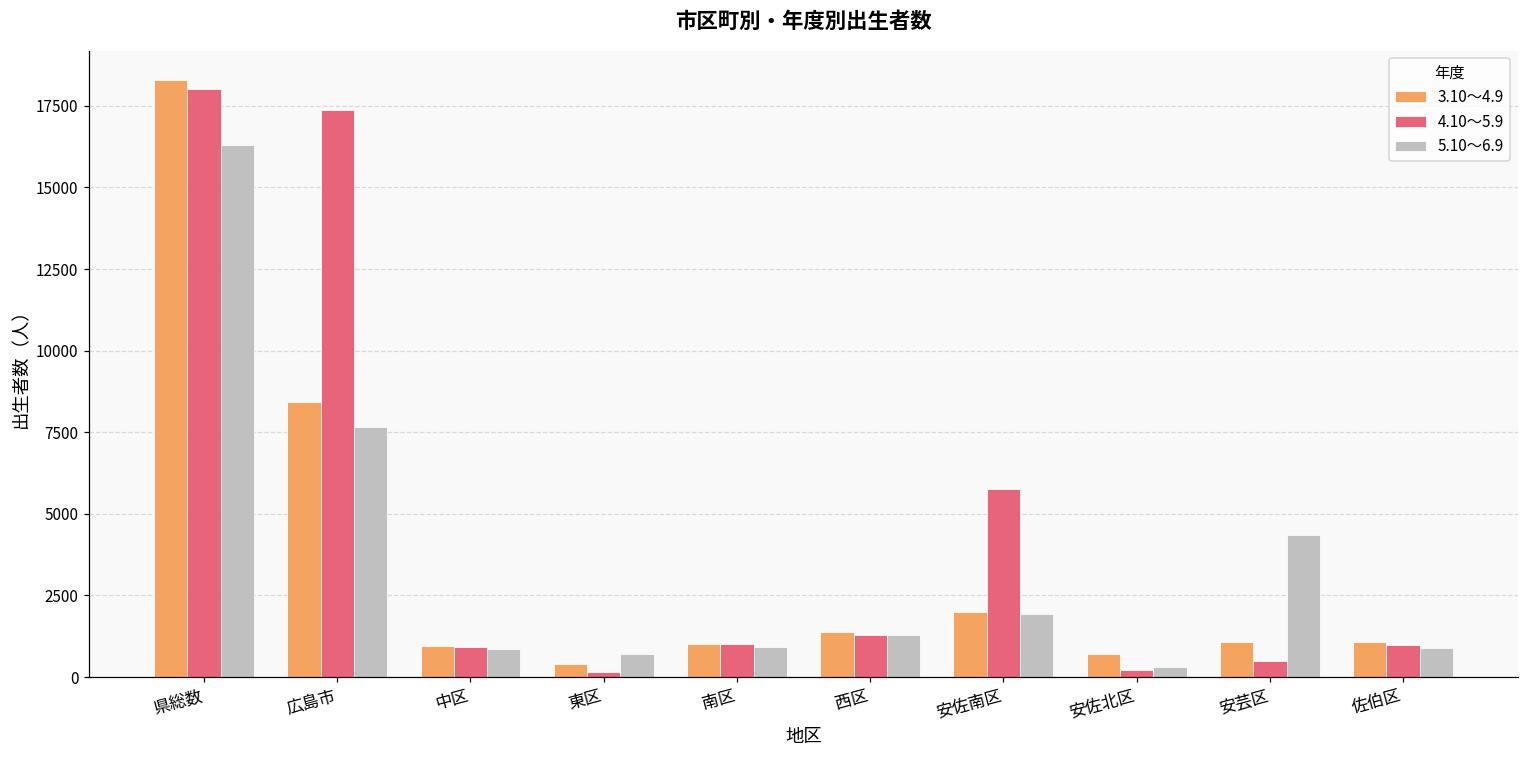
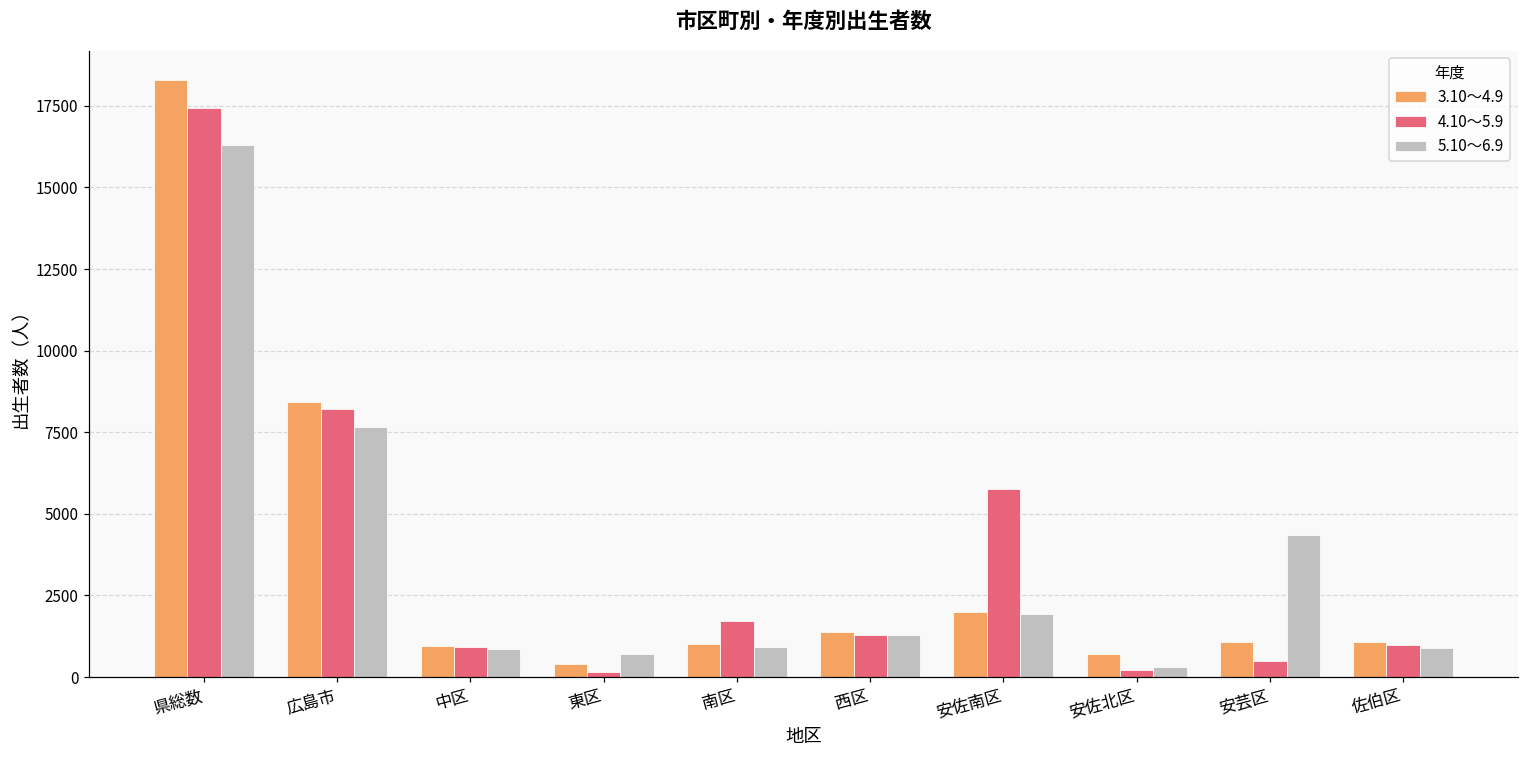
4.10～5.9, 県総数: 18000 -> 17400
4.10～5.9, 広島市: 17400 -> 8200
4.10～5.9, 南区: 1000 -> 1700
